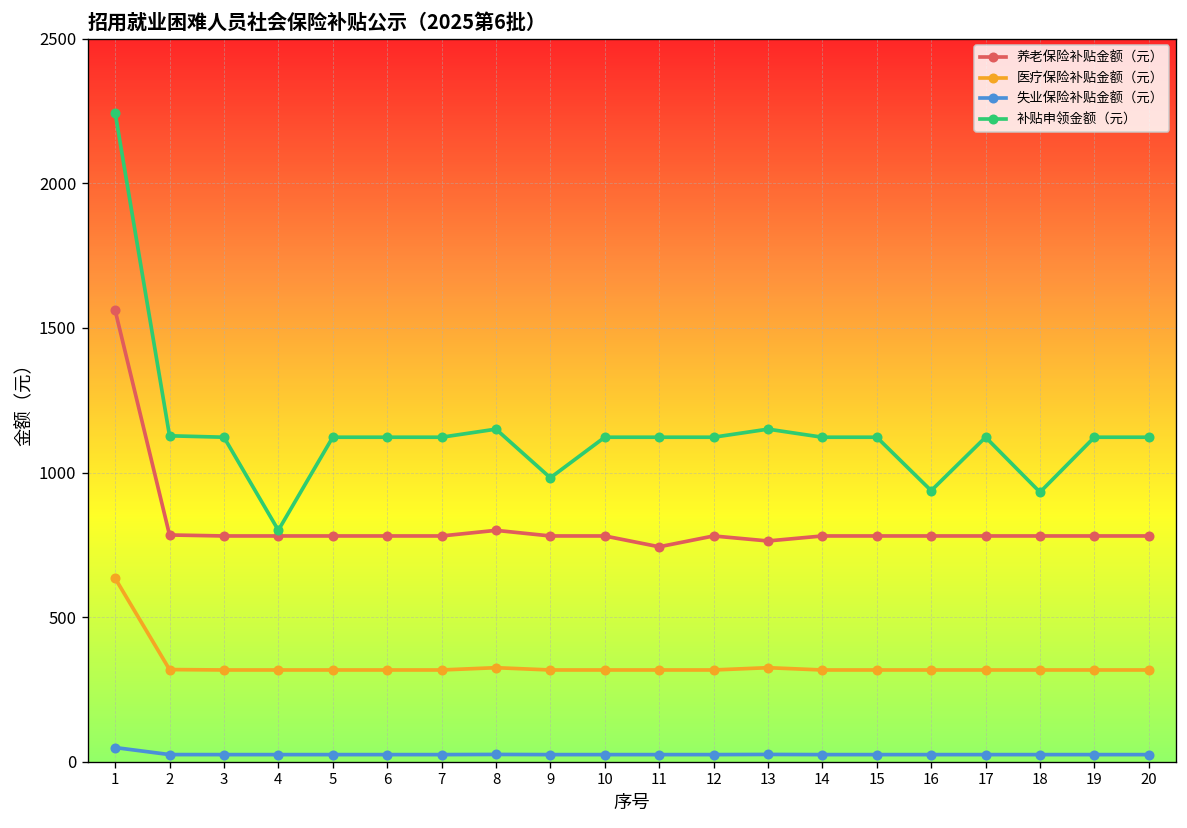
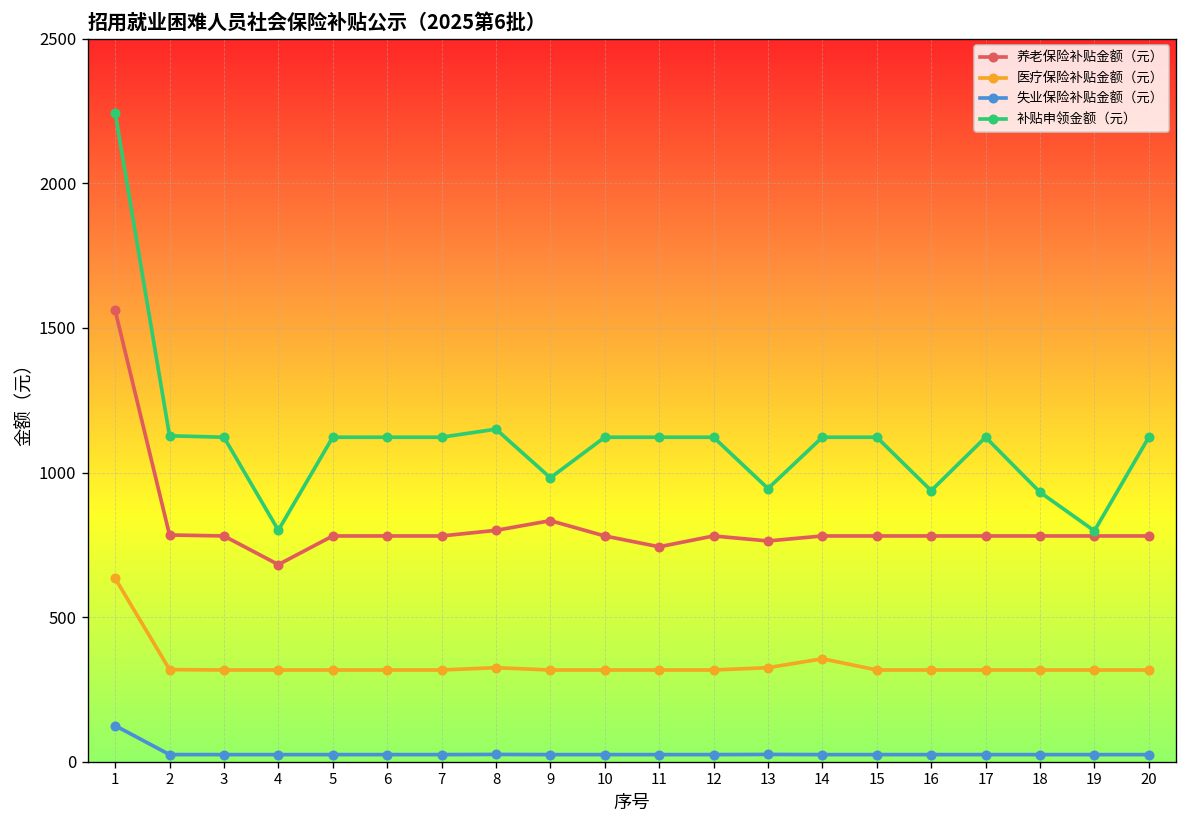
失业保险补贴金额（元）, 1: 50 -> 120
养老保险补贴金额（元）, 4: 780 -> 680
养老保险补贴金额（元）, 9: 780 -> 830
补贴申领金额（元）, 13: 1150 -> 940
医疗保险补贴金额（元）, 14: 320 -> 360
补贴申领金额（元）, 19: 1120 -> 800
